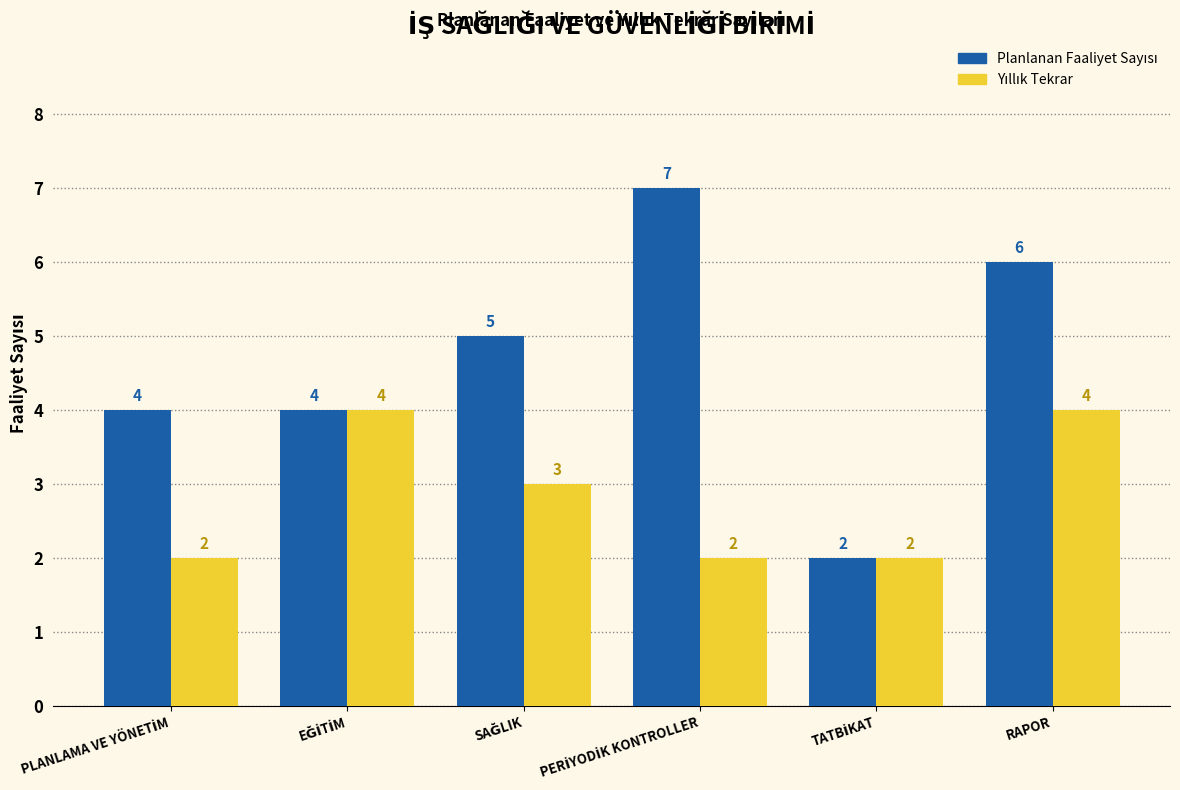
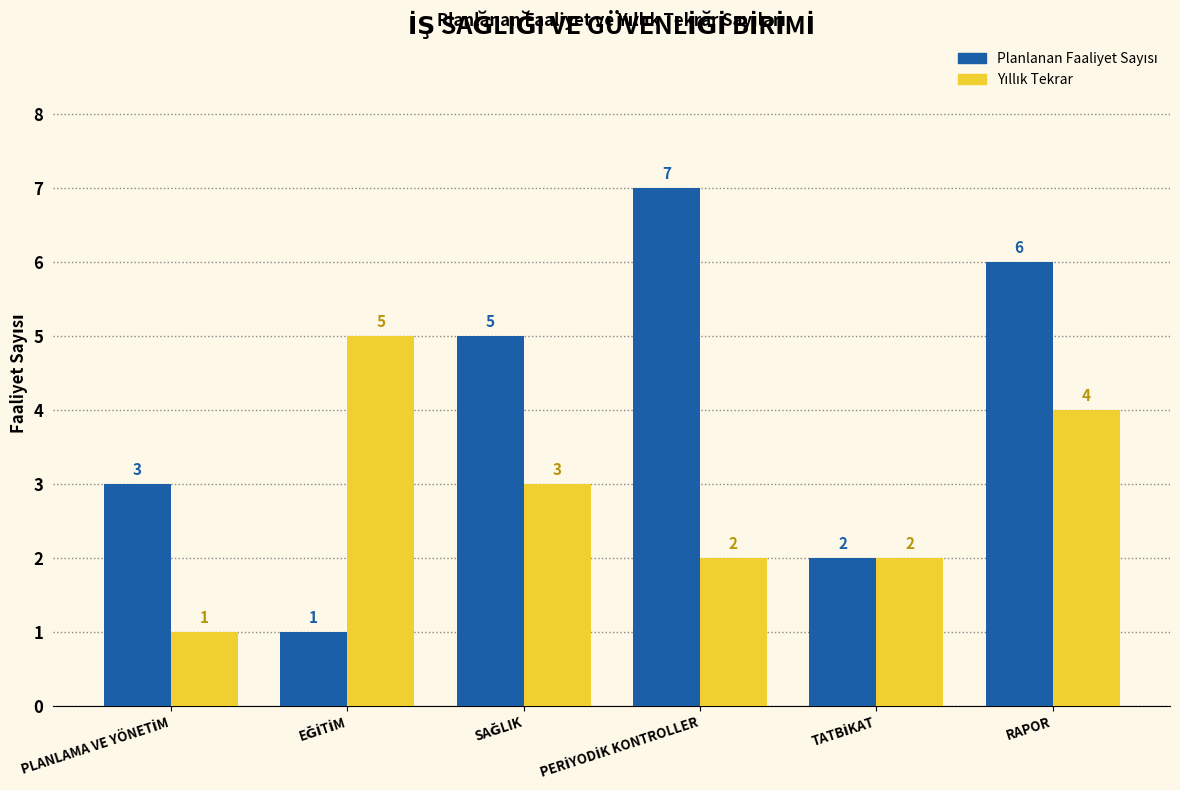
Planlanan Faaliyet Sayısı, PLANLAMA VE YÖNETİM: 4 -> 3
Yıllık Tekrar, PLANLAMA VE YÖNETİM: 2 -> 1
Planlanan Faaliyet Sayısı, EĞİTİM: 4 -> 1
Yıllık Tekrar, EĞİTİM: 4 -> 5
